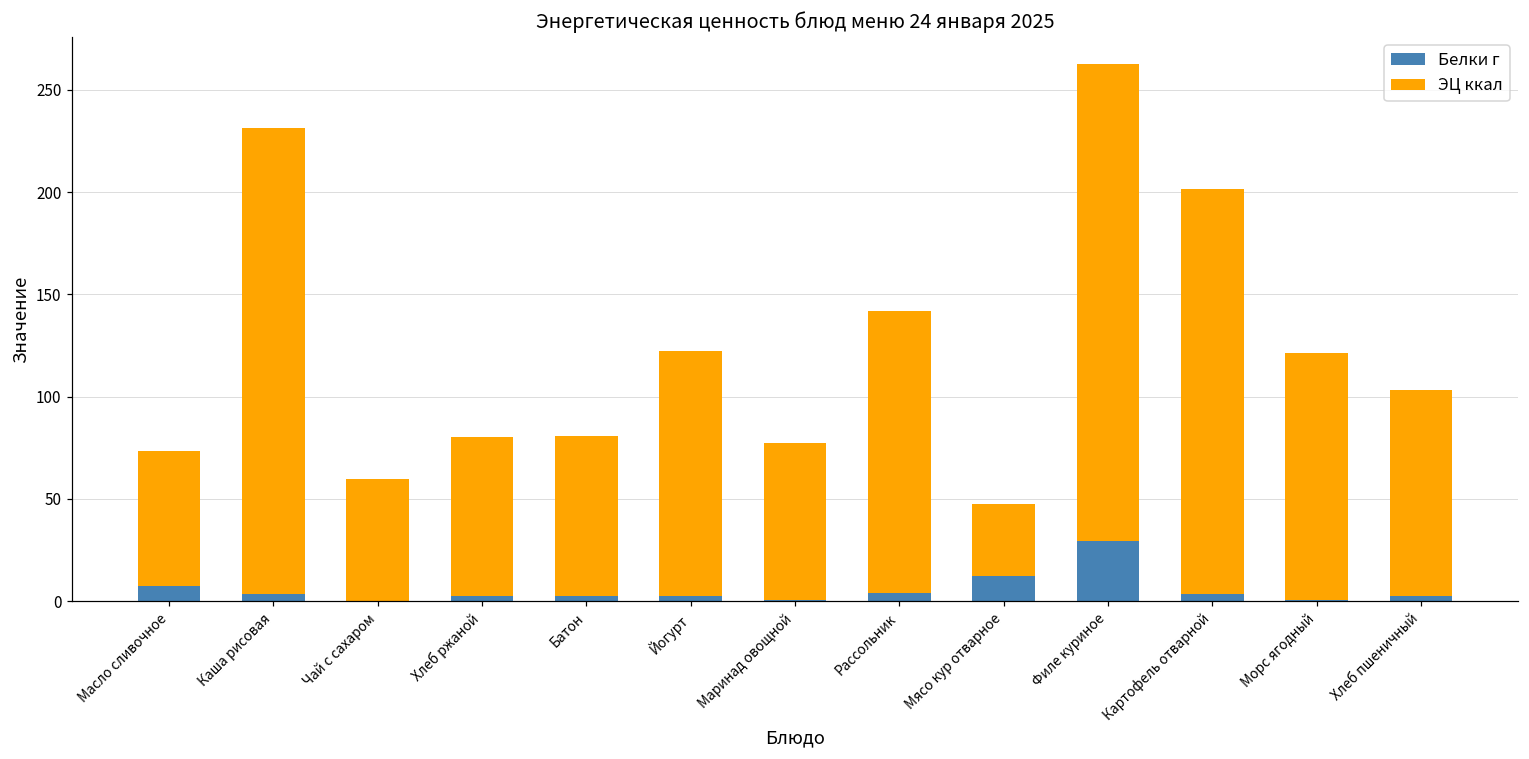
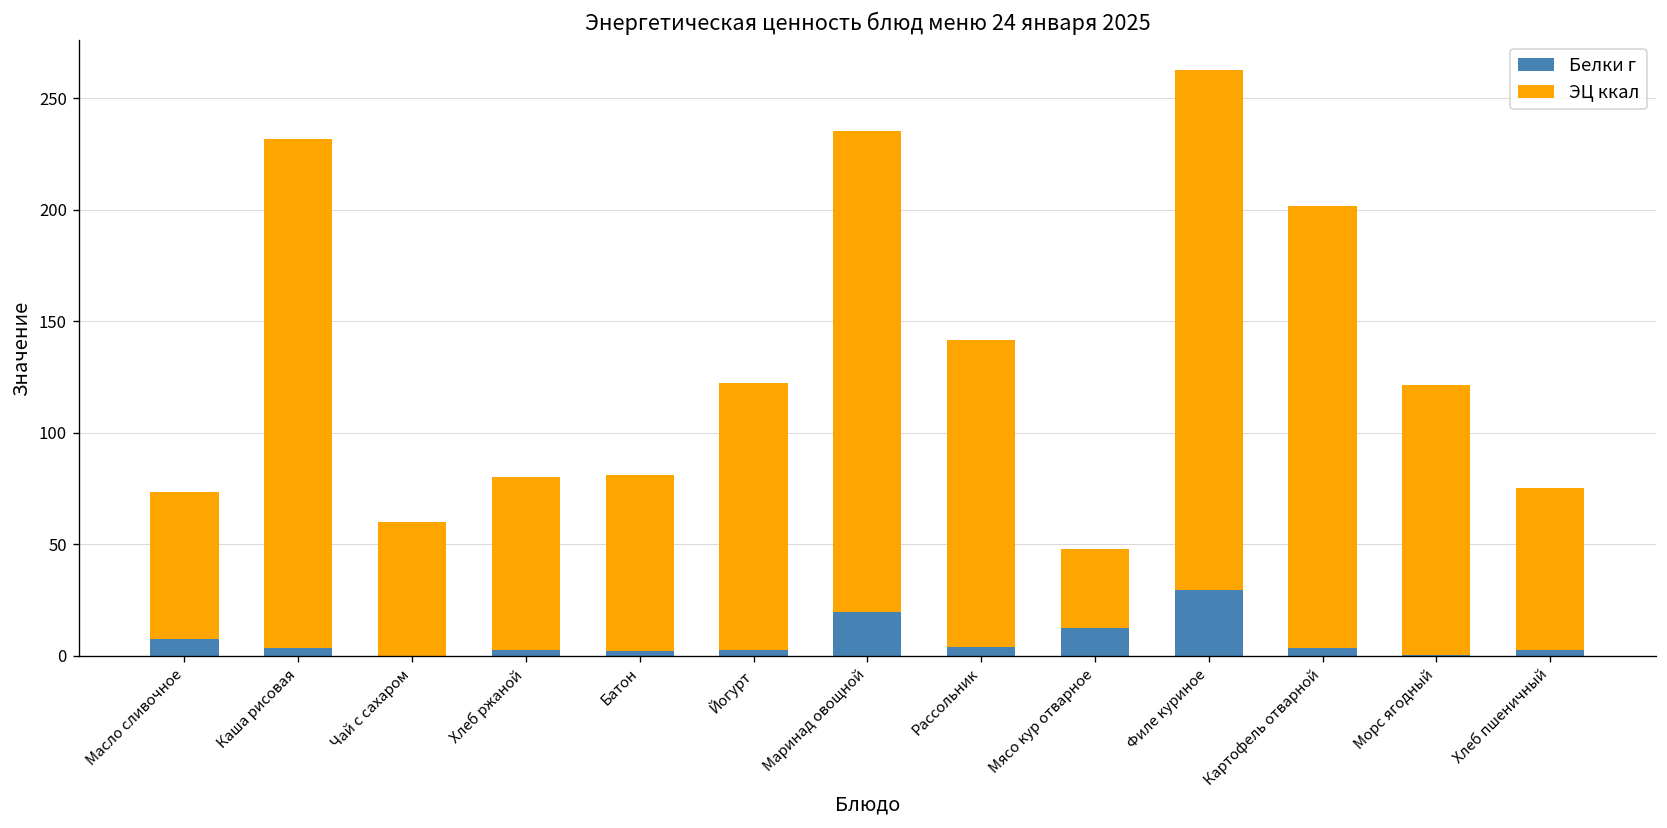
Белки г, Маринад овощной: 1 -> 20
ЭЦ ккал, Маринад овощной: 77 -> 216
ЭЦ ккал, Хлеб пшеничный: 101 -> 73
